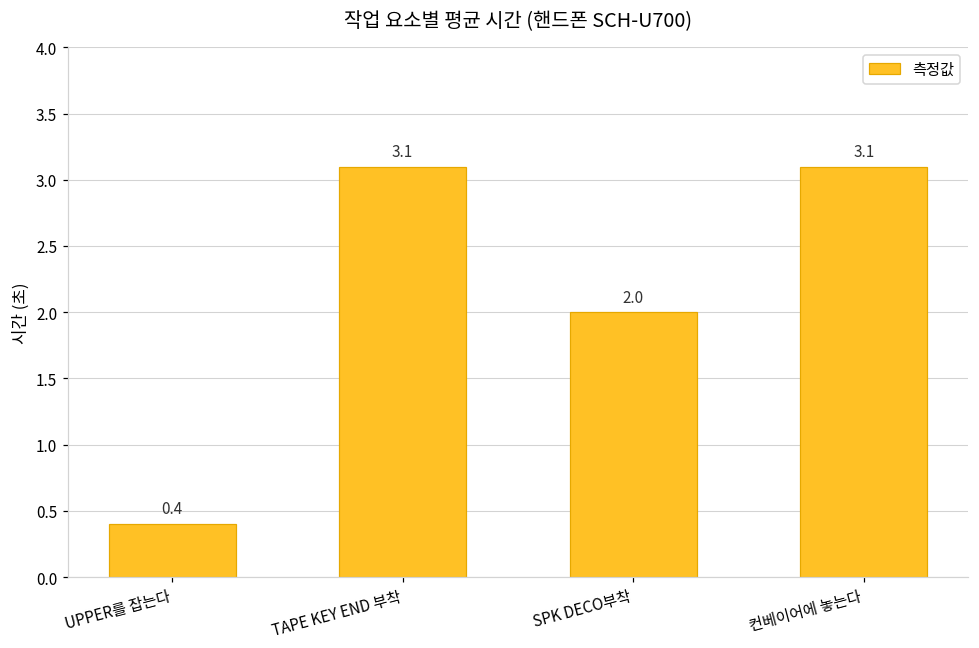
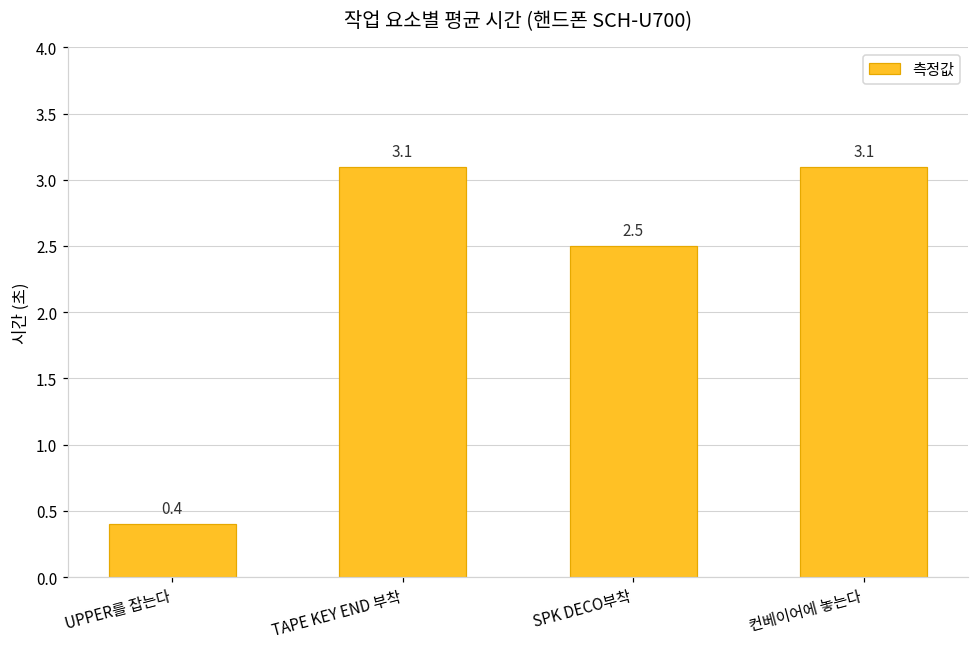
SPK DECO부착: 2.0 -> 2.5
